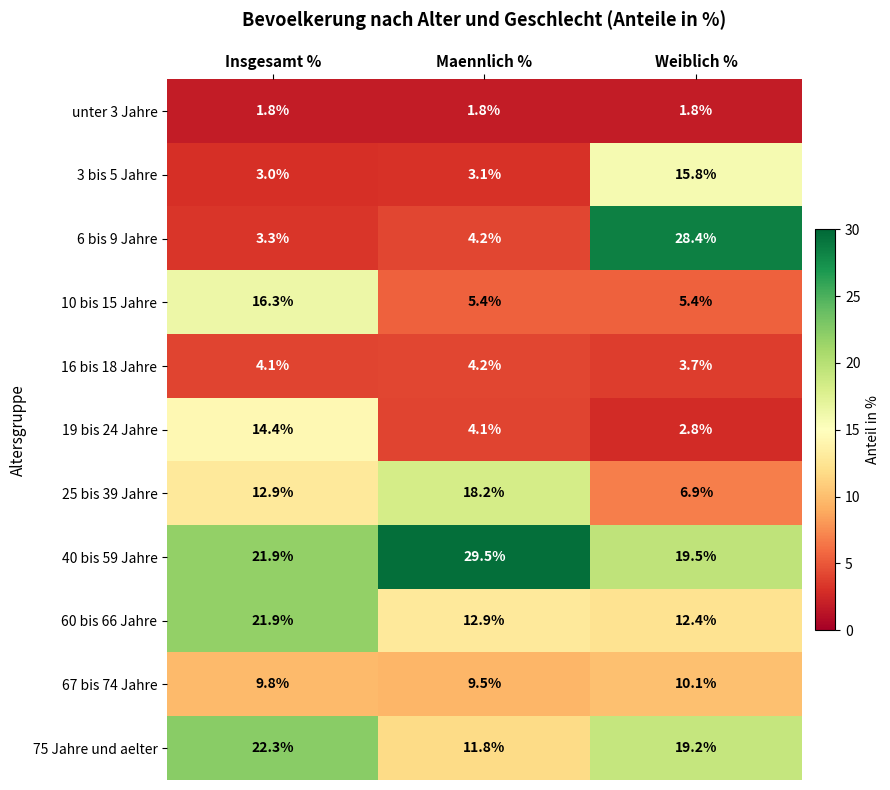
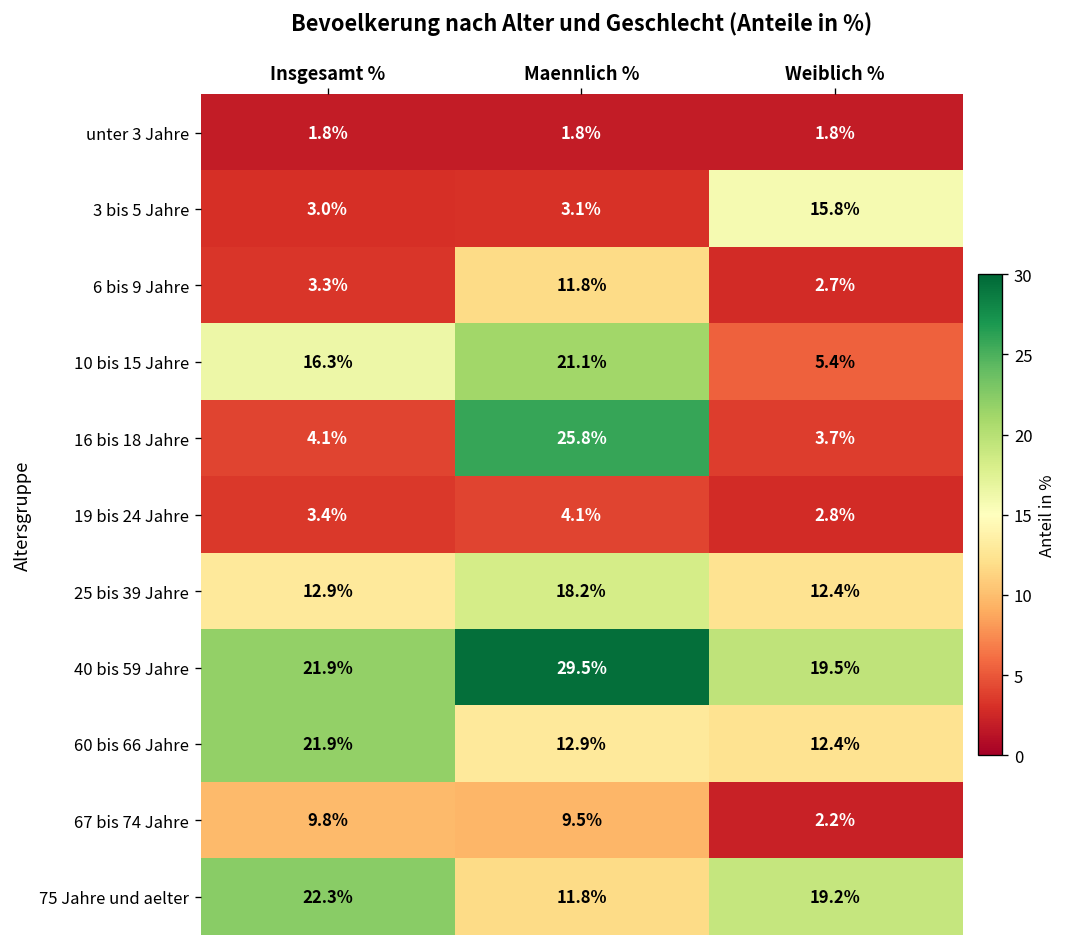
6 bis 9 Jahre, Maennlich %: 4.2% -> 11.8%
6 bis 9 Jahre, Weiblich %: 28.4% -> 2.7%
10 bis 15 Jahre, Maennlich %: 5.4% -> 21.1%
16 bis 18 Jahre, Maennlich %: 4.2% -> 25.8%
19 bis 24 Jahre, Insgesamt %: 14.4% -> 3.4%
25 bis 39 Jahre, Weiblich %: 6.9% -> 12.4%
67 bis 74 Jahre, Weiblich %: 10.1% -> 2.2%
